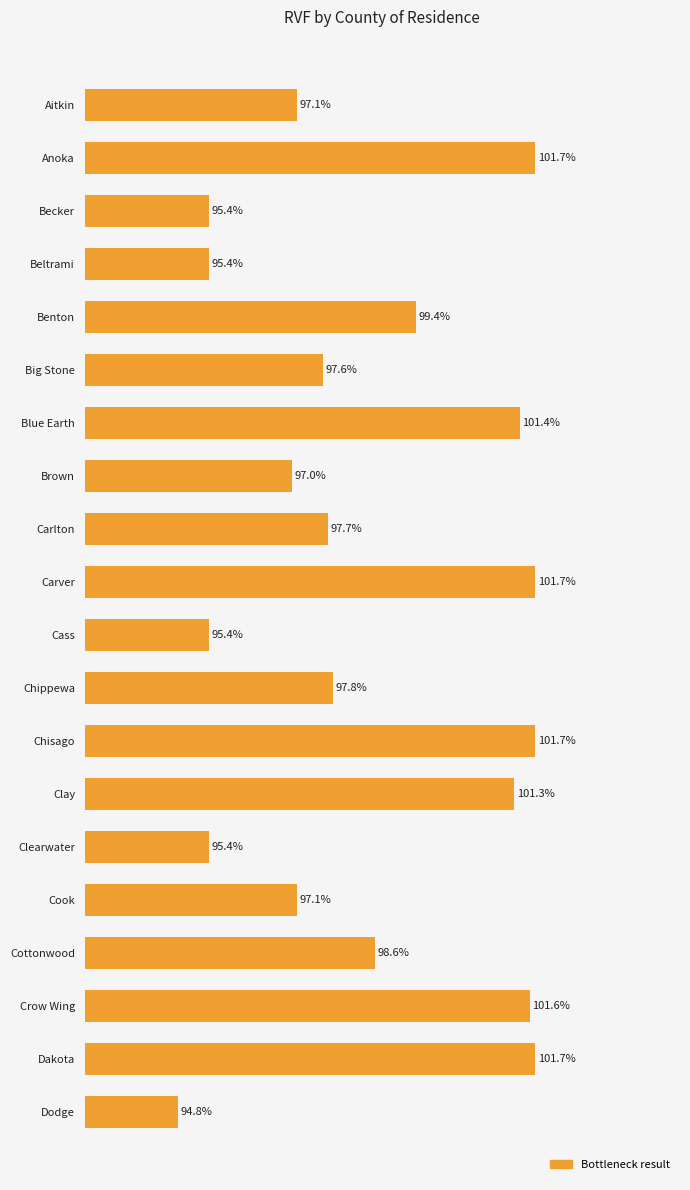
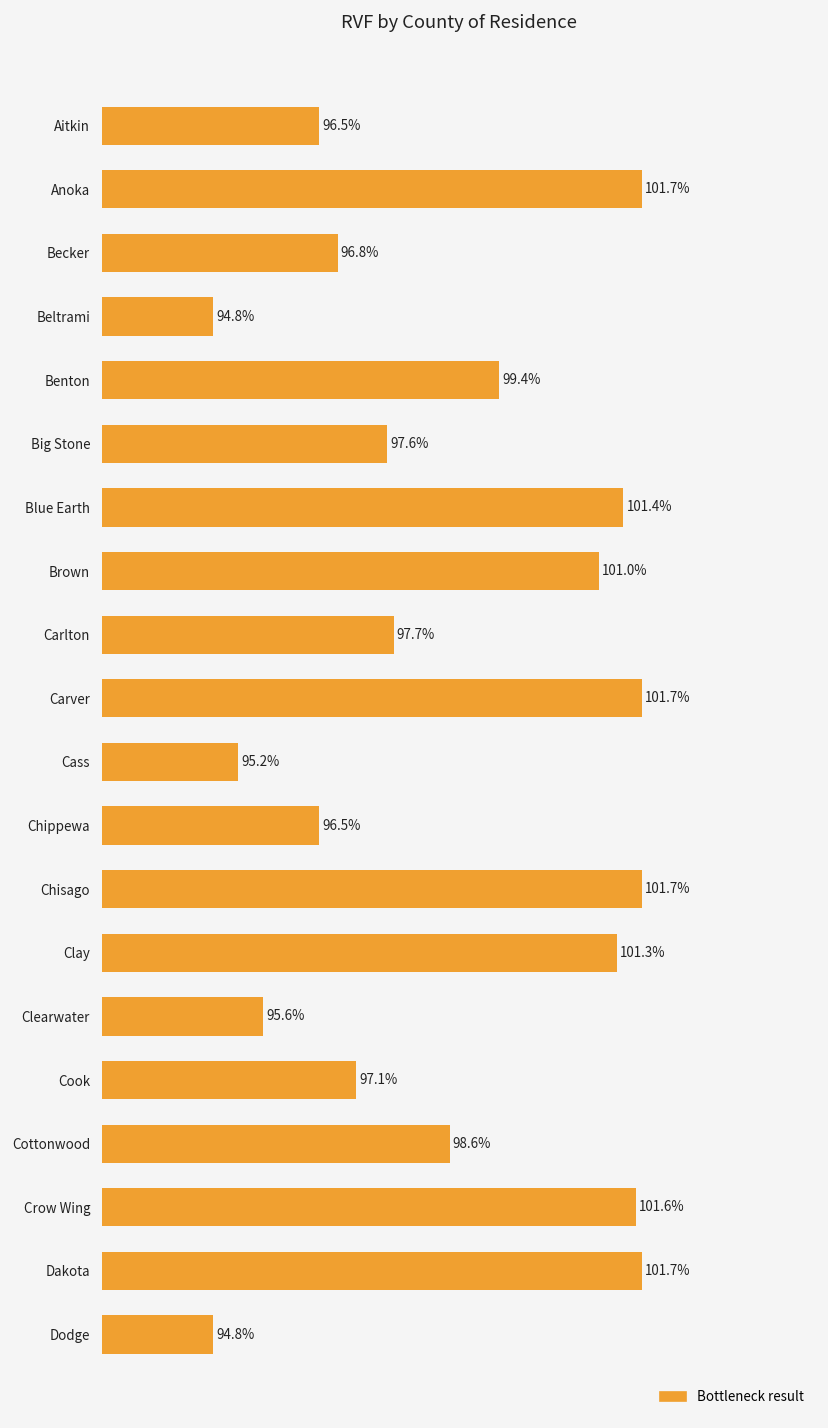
Aitkin: 97.1% -> 96.5%
Becker: 95.4% -> 96.8%
Beltrami: 95.4% -> 94.8%
Brown: 97.0% -> 101.0%
Cass: 95.4% -> 95.2%
Chippewa: 97.8% -> 96.5%
Clearwater: 95.4% -> 95.6%
